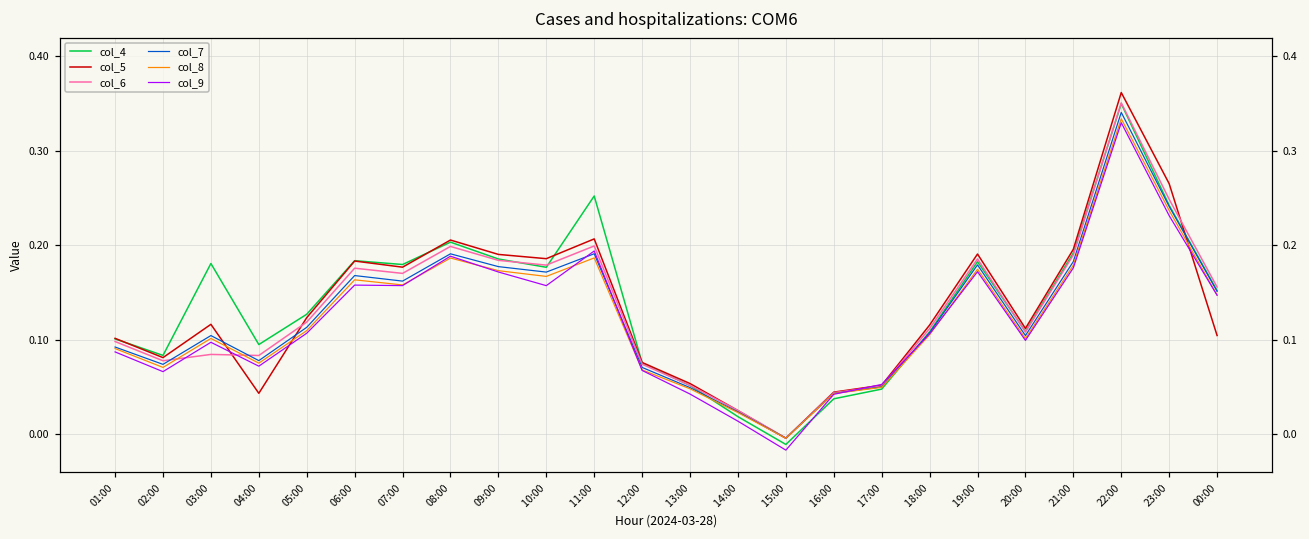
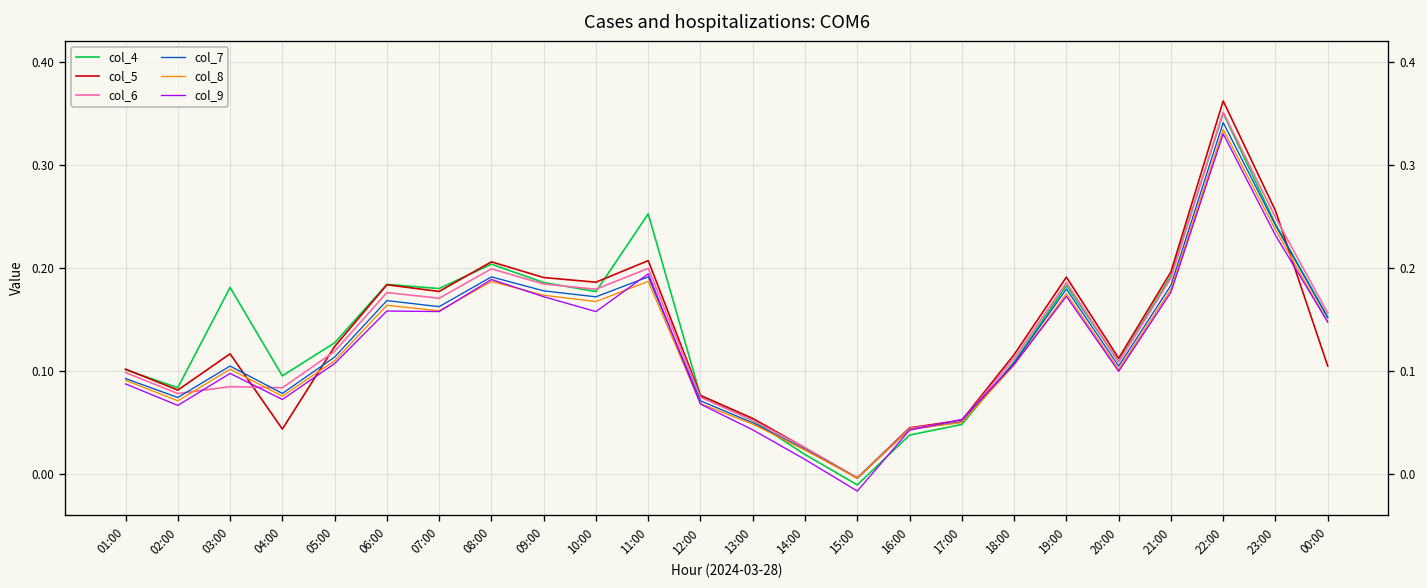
col_5, 23:00: 0.27 -> 0.26
